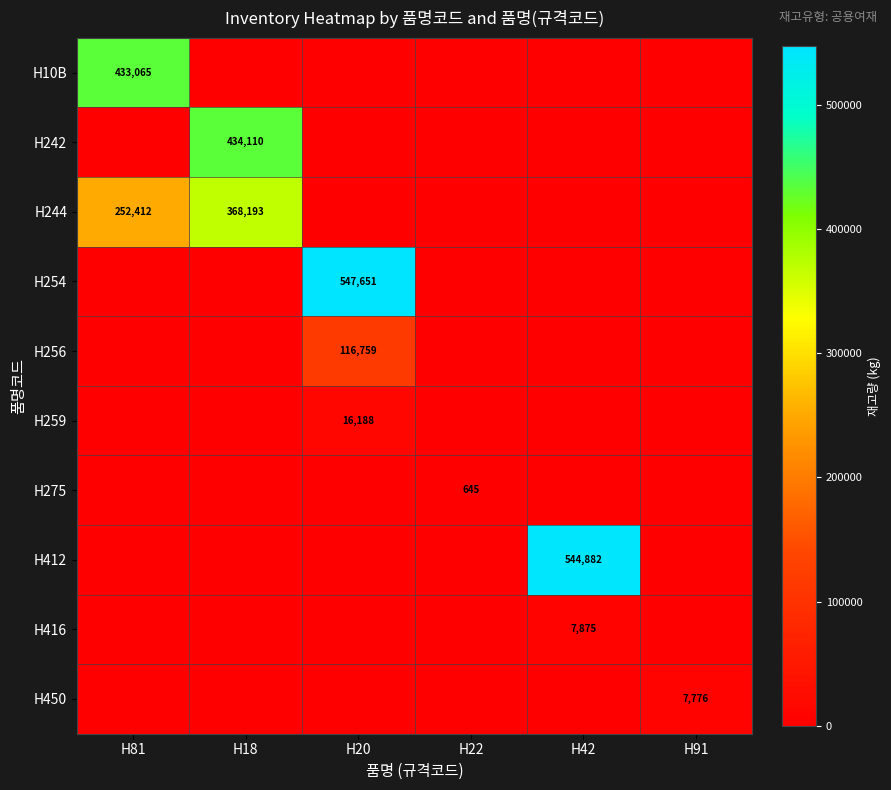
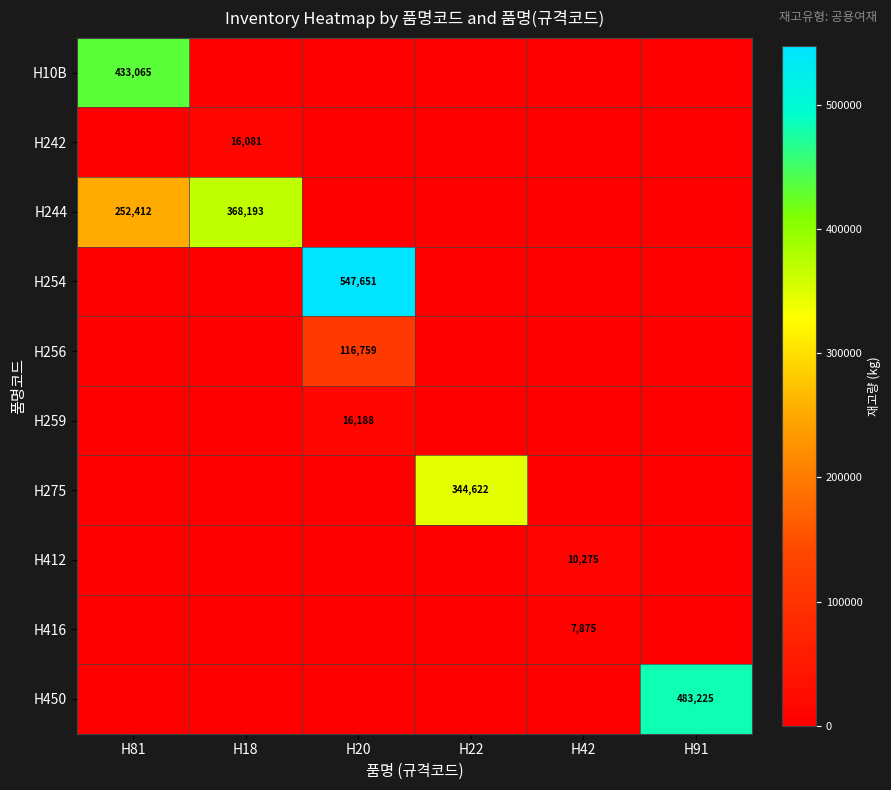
H242, H18: 434,110 -> 16,081
H275, H22: 645 -> 344,622
H412, H42: 544,882 -> 10,275
H450, H91: 7,776 -> 483,225
